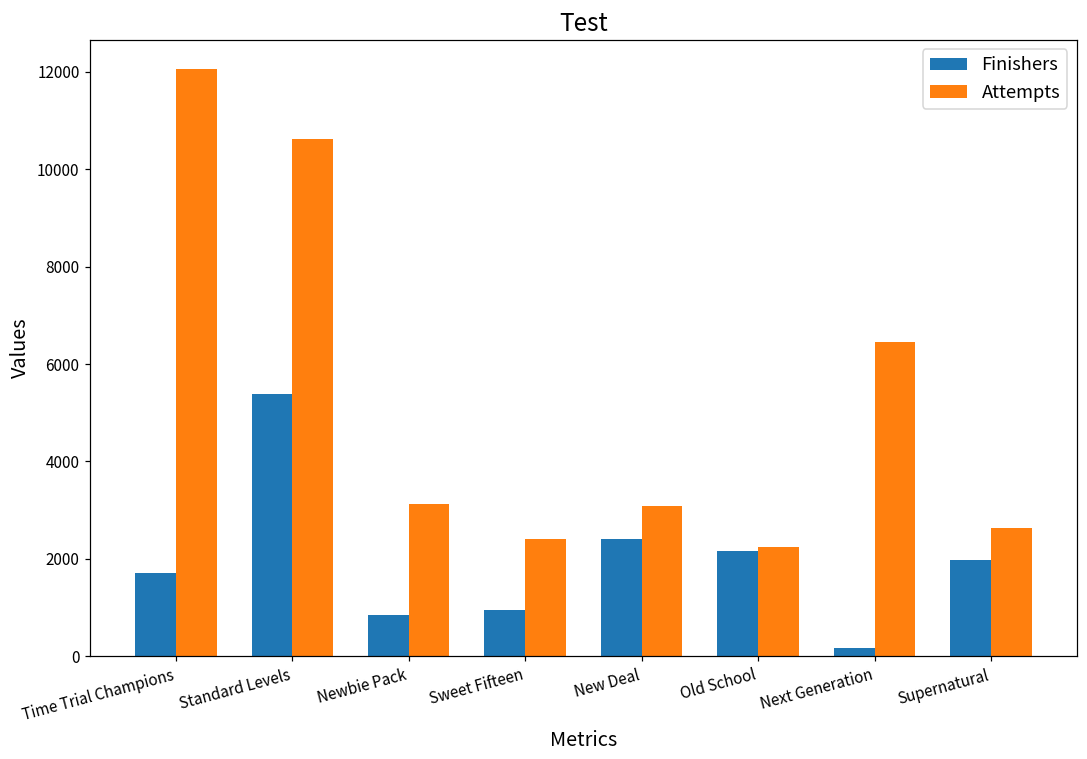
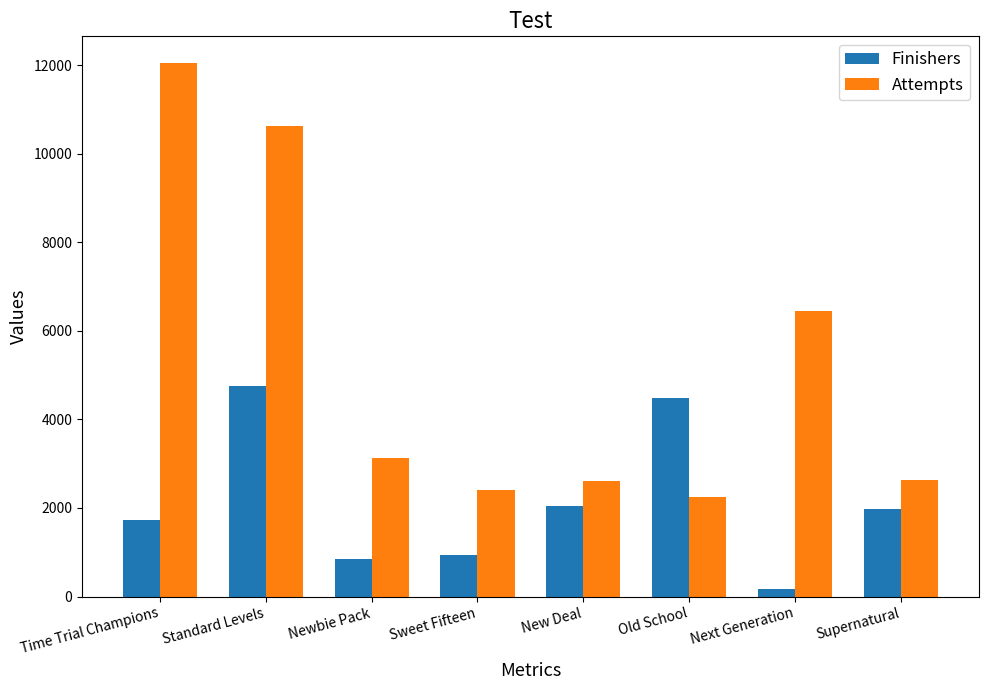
Finishers, Standard Levels: 5400 -> 4800
Finishers, New Deal: 2400 -> 2000
Attempts, New Deal: 3100 -> 2600
Finishers, Old School: 2200 -> 4500
